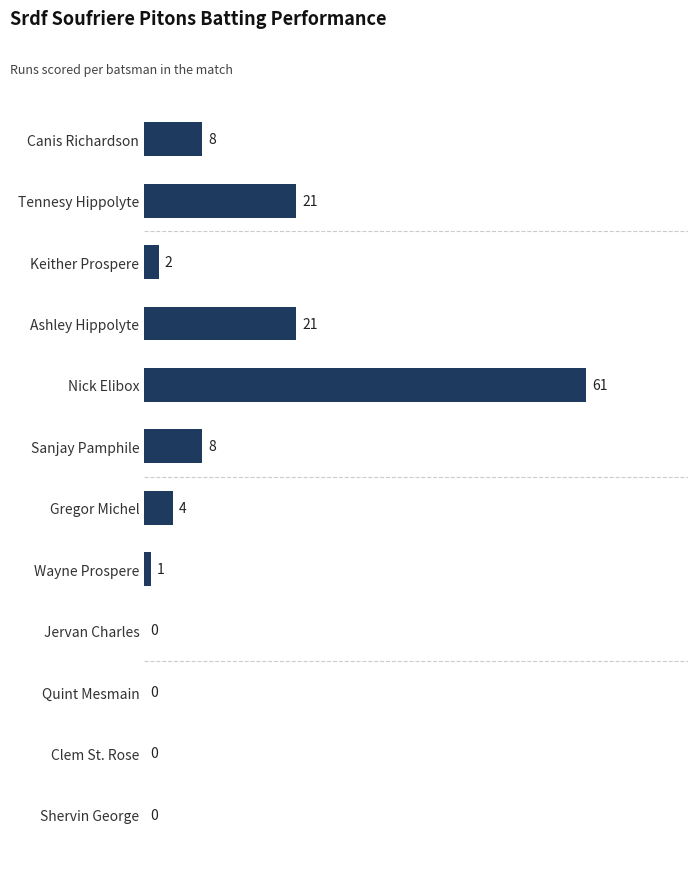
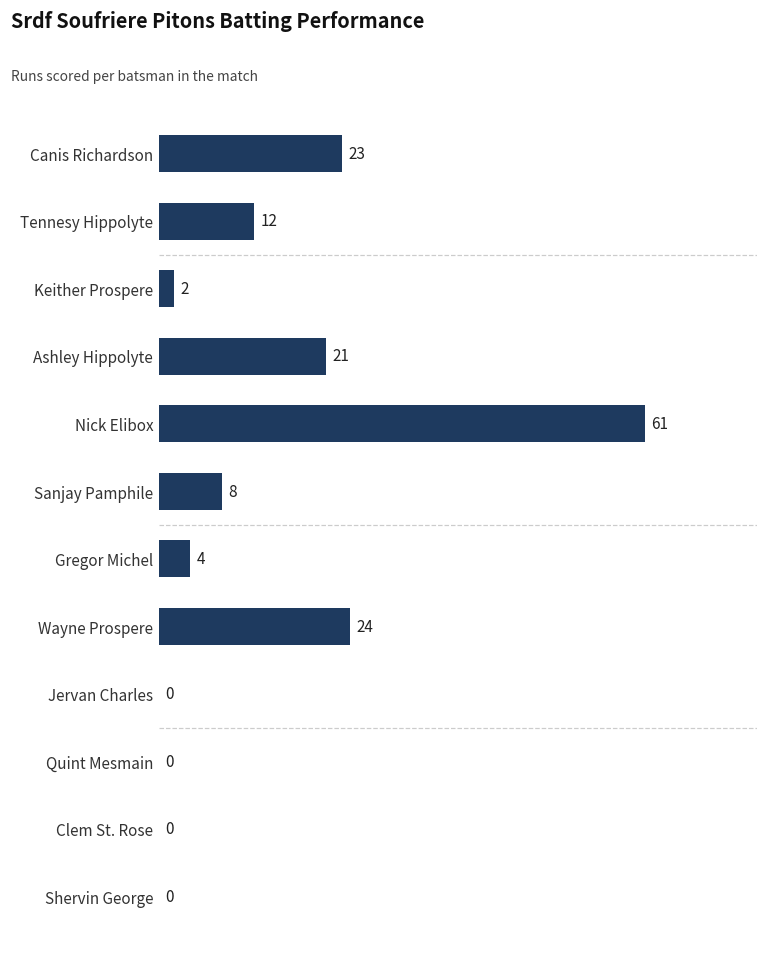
Canis Richardson: 8 -> 23
Tennesy Hippolyte: 21 -> 12
Wayne Prospere: 1 -> 24
